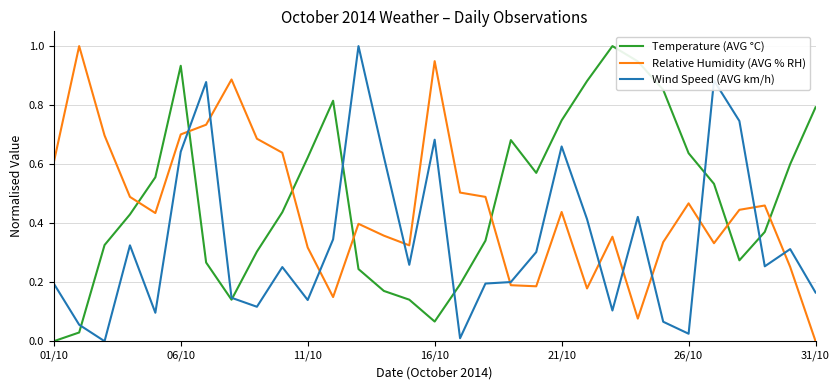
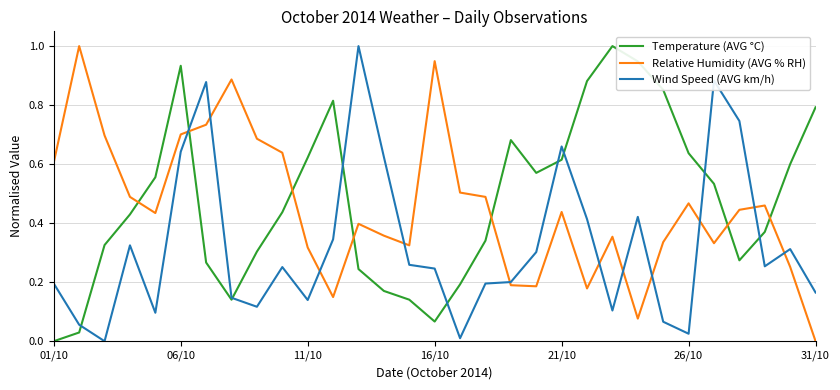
Wind Speed (AVG km/h), 16/10: 0.68 -> 0.25
Temperature (AVG °C), 21/10: 0.75 -> 0.61
